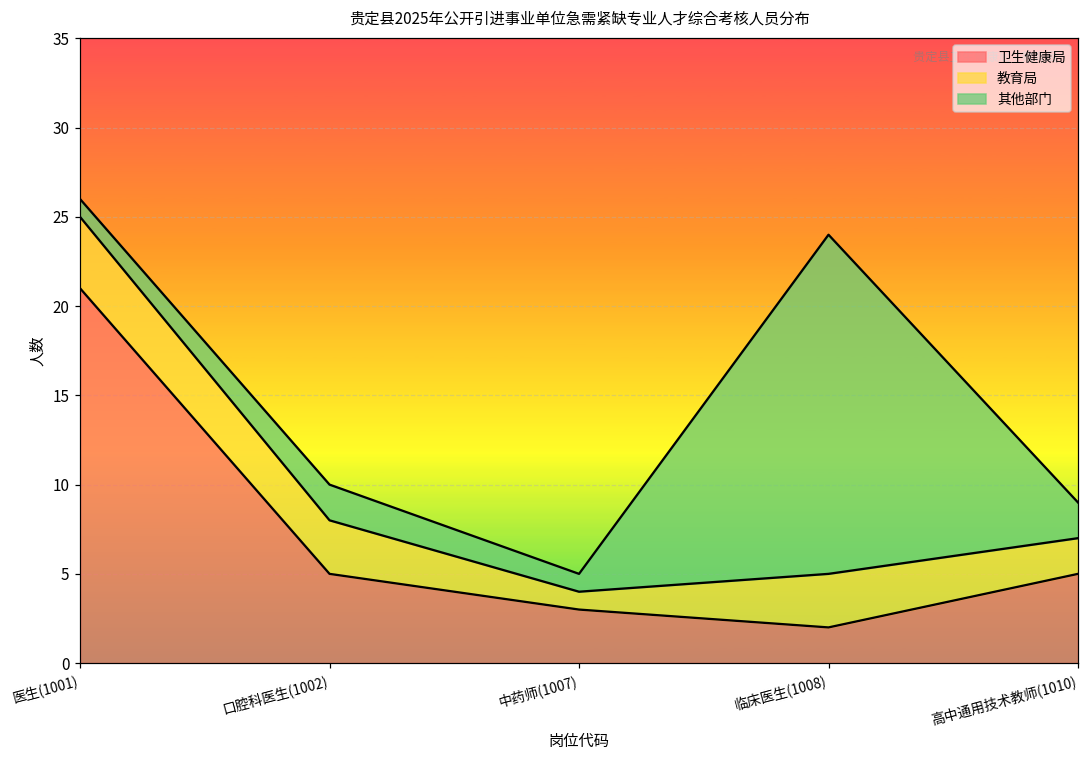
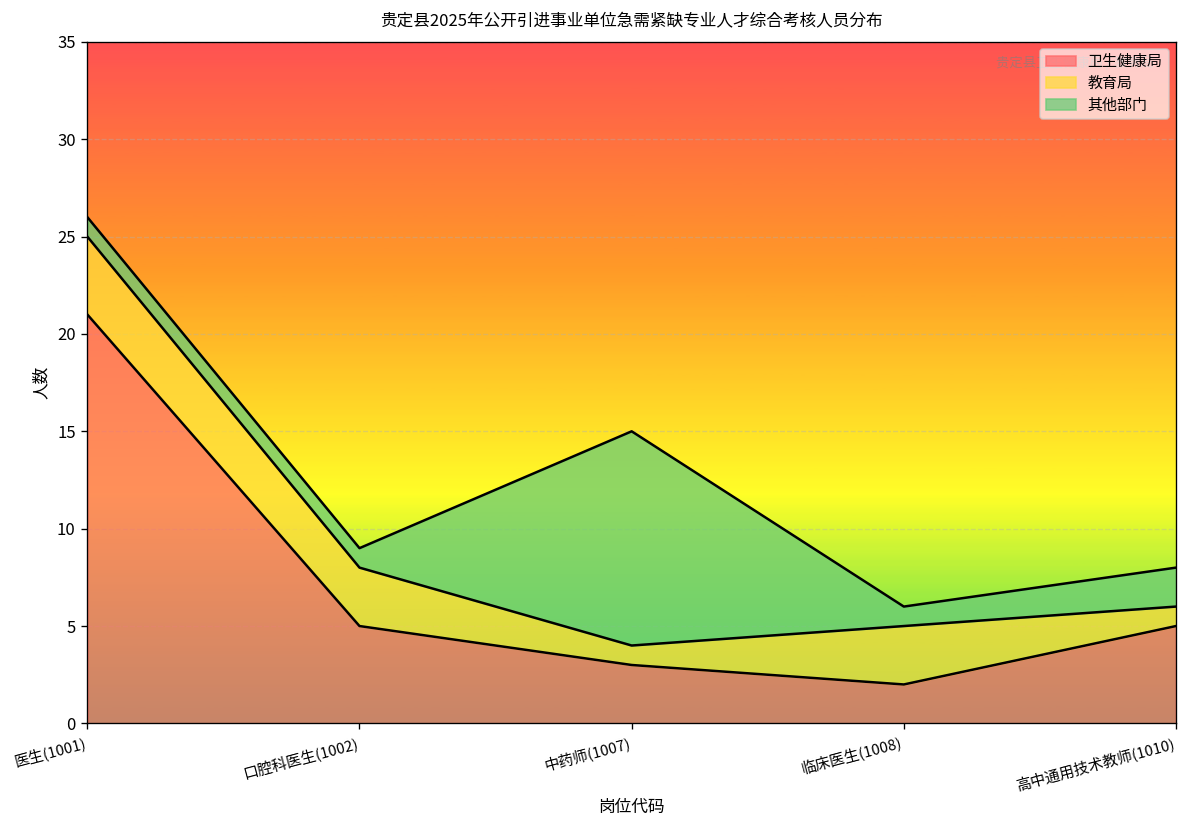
其他部门, 口腔科医生(1002): 2 -> 1
其他部门, 中药师(1007): 1 -> 11
其他部门, 临床医生(1008): 19 -> 1
教育局, 高中通用技术教师(1010): 2 -> 1
